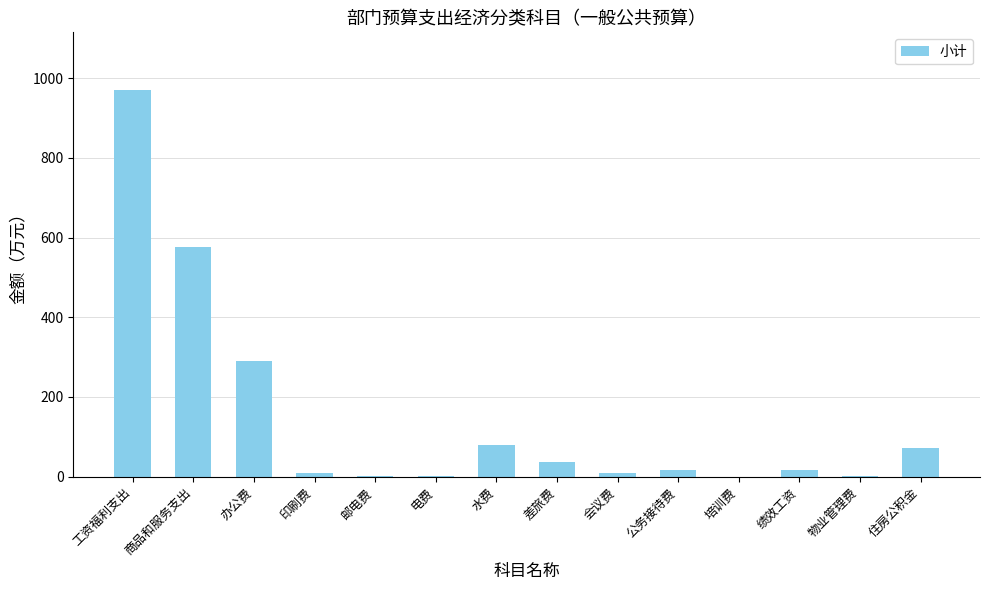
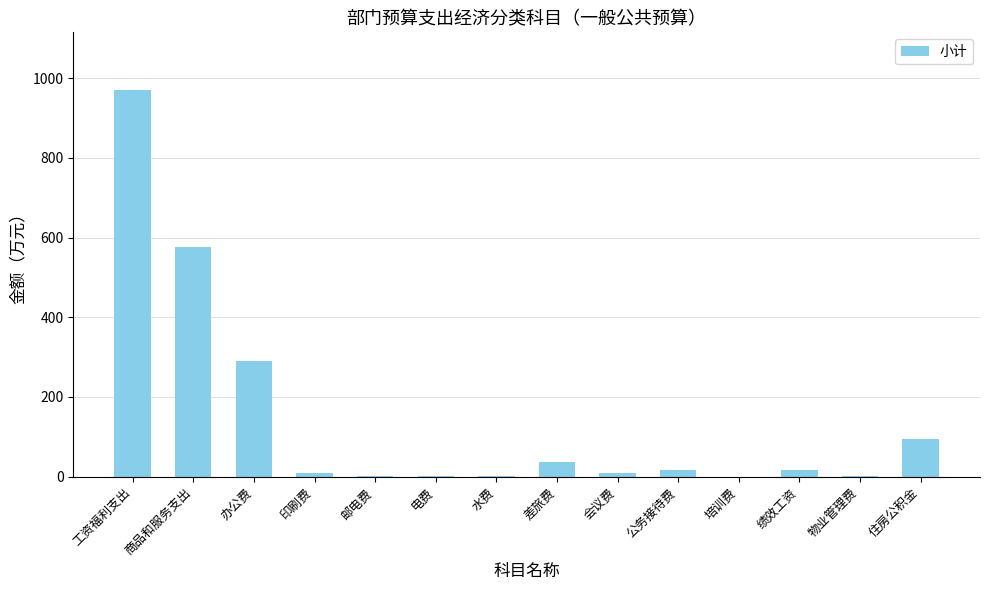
水费: 80 -> 0
住房公积金: 70 -> 90
